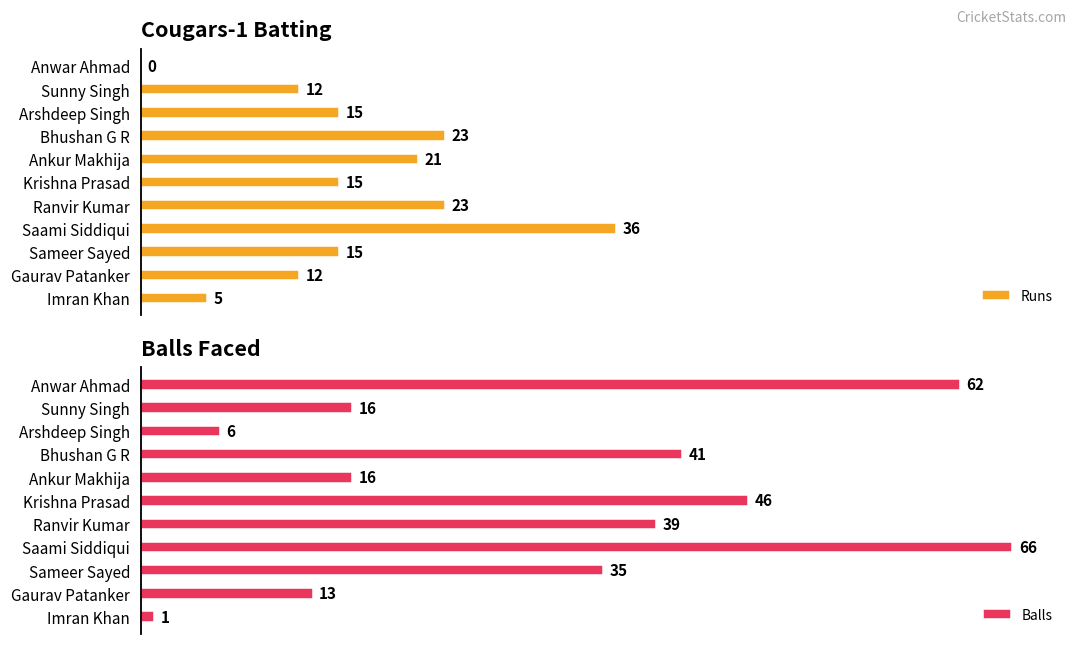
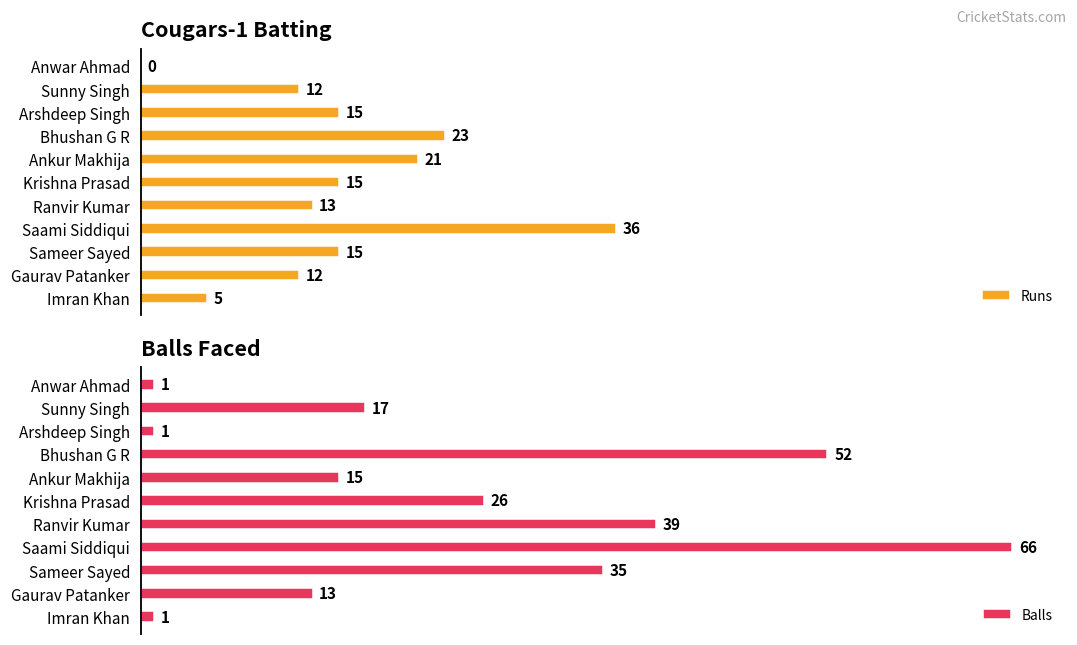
Cougars-1 Batting, Ranvir Kumar: 23 -> 13
Balls Faced, Anwar Ahmad: 62 -> 1
Balls Faced, Sunny Singh: 16 -> 17
Balls Faced, Arshdeep Singh: 6 -> 1
Balls Faced, Bhushan G R: 41 -> 52
Balls Faced, Ankur Makhija: 16 -> 15
Balls Faced, Krishna Prasad: 46 -> 26
